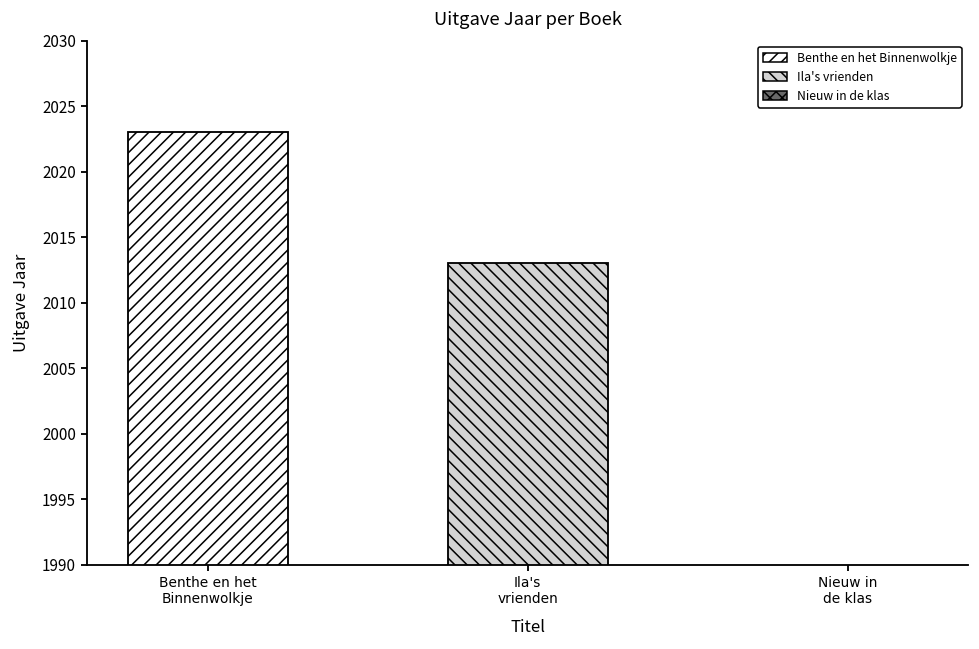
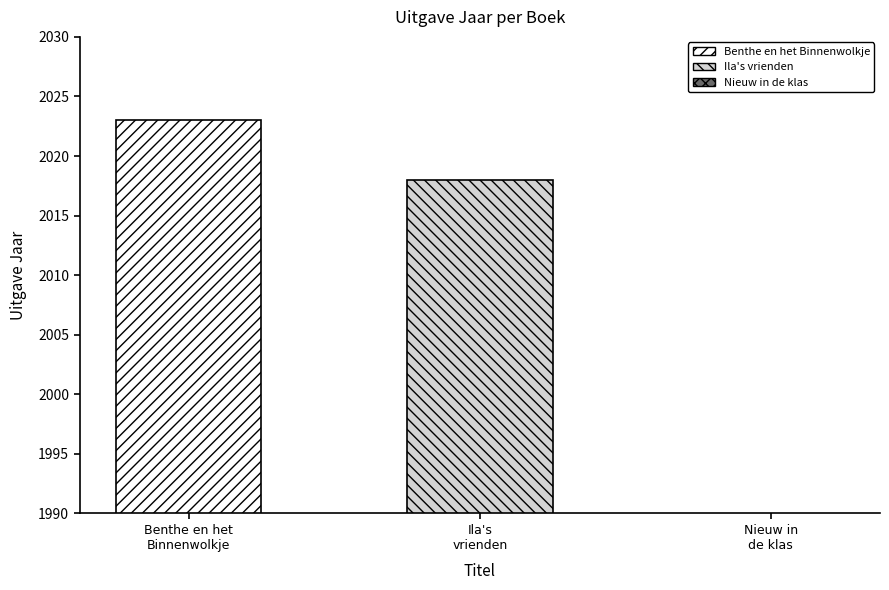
Ila's vrienden: 2013 -> 2018
